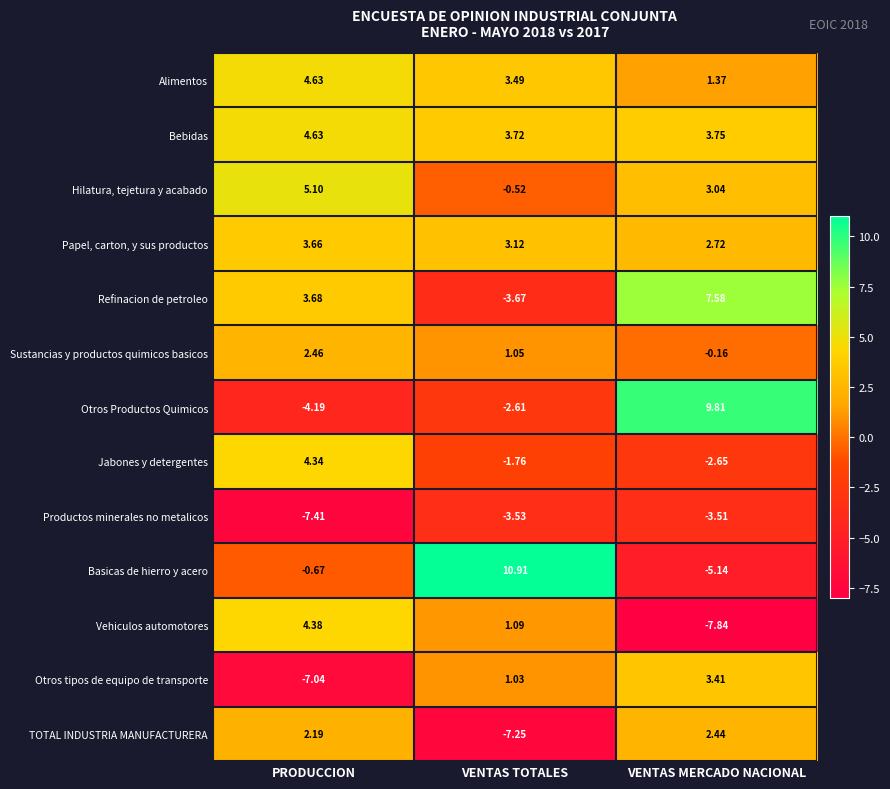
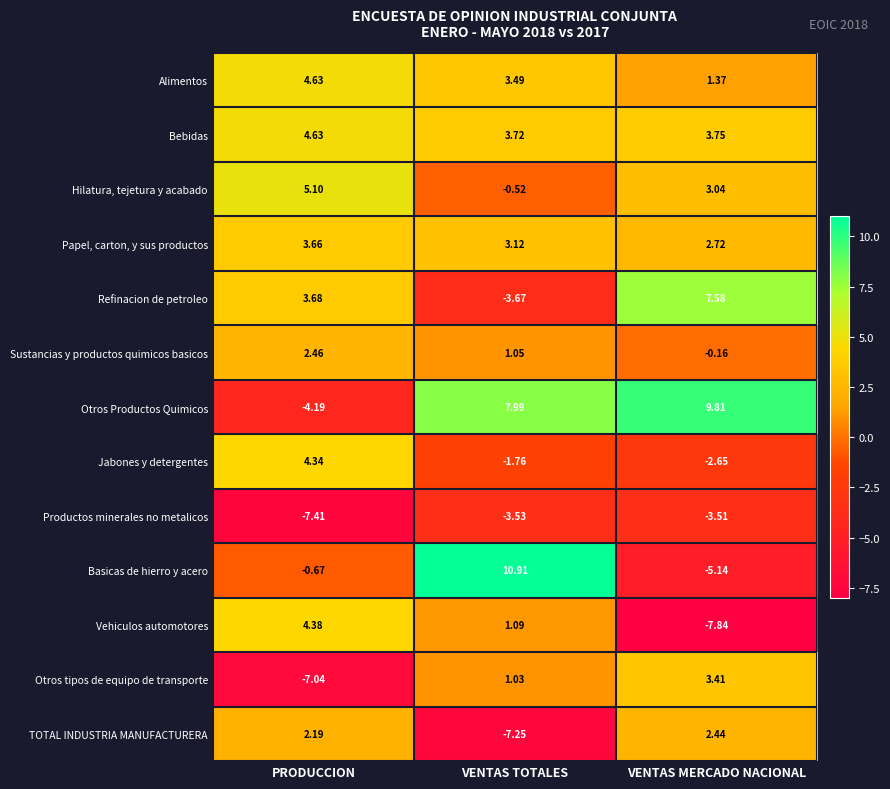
Otros Productos Quimicos, VENTAS TOTALES: -2.61 -> 7.99
